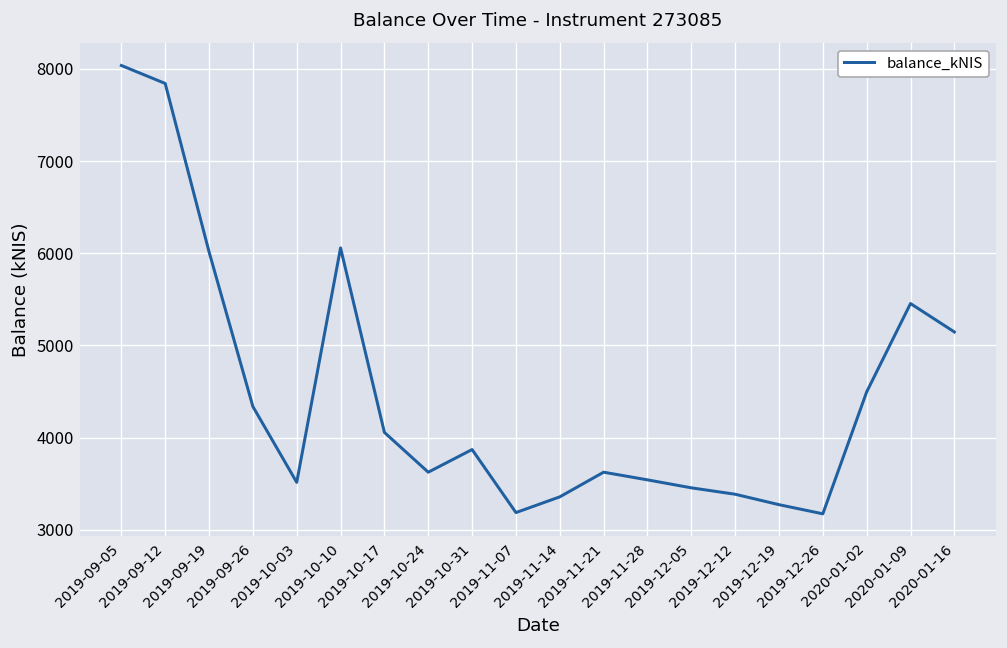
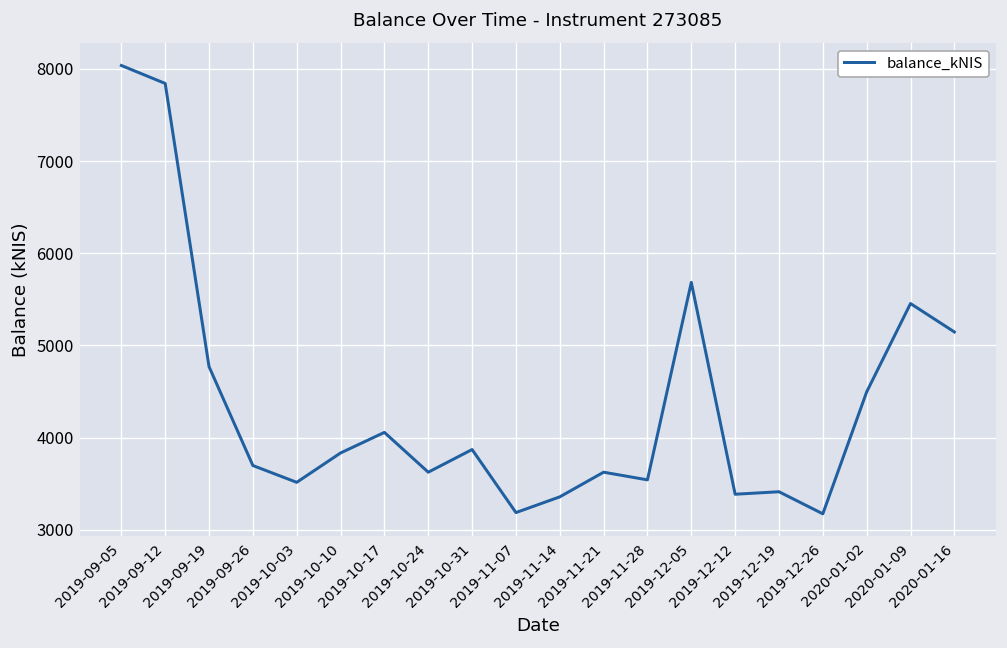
2019-09-19: 6000 -> 4800
2019-09-26: 4300 -> 3700
2019-10-10: 6100 -> 3800
2019-12-05: 3500 -> 5700
2019-12-19: 3300 -> 3400
